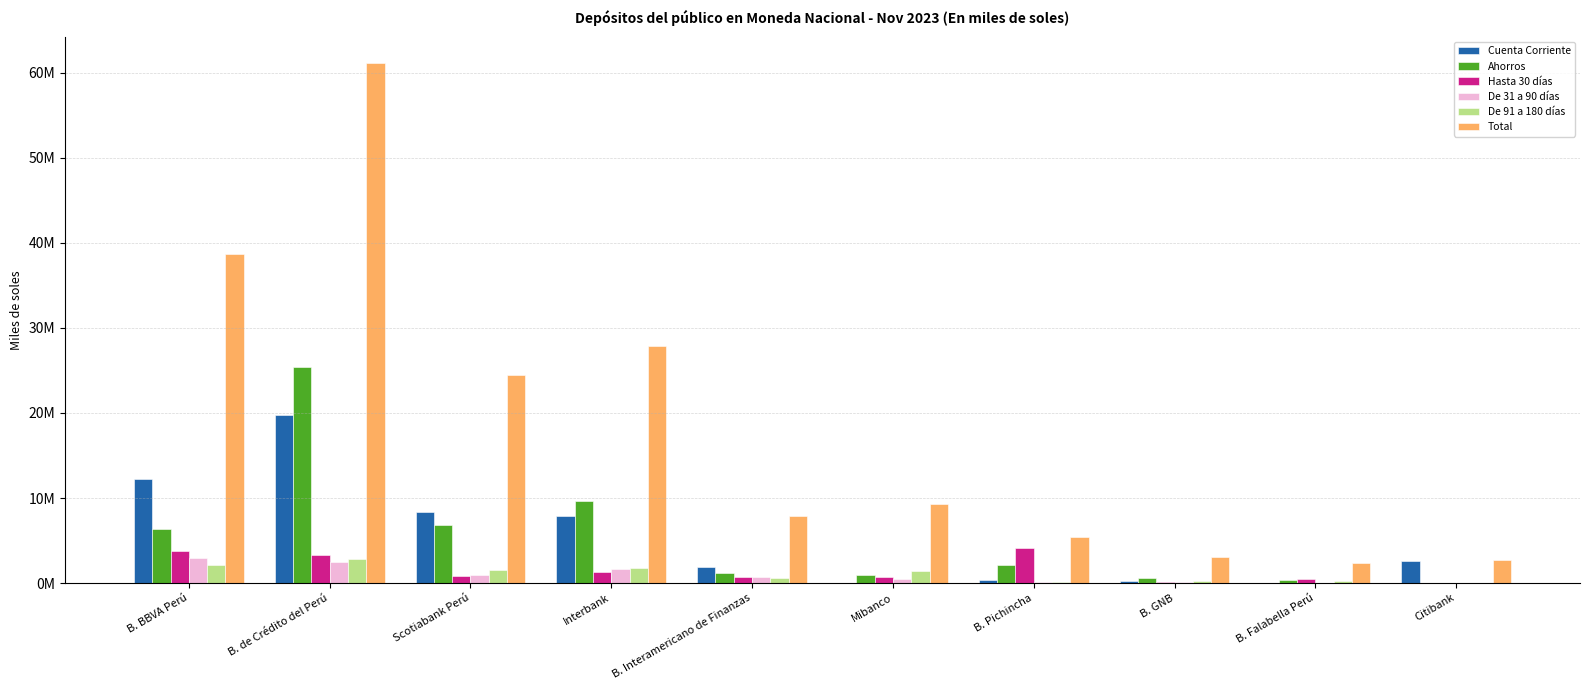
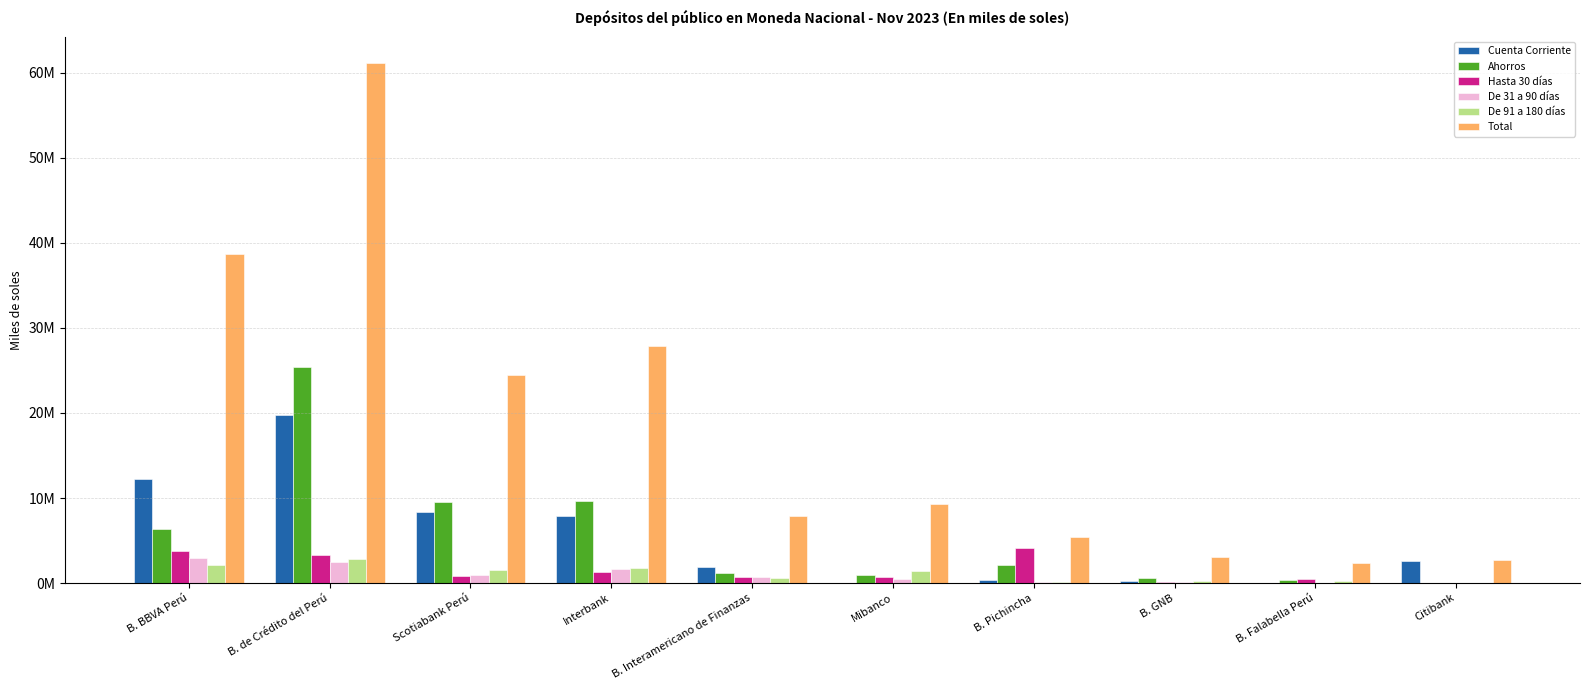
Ahorros, Scotiabank Perú: 7000000 -> 10000000
